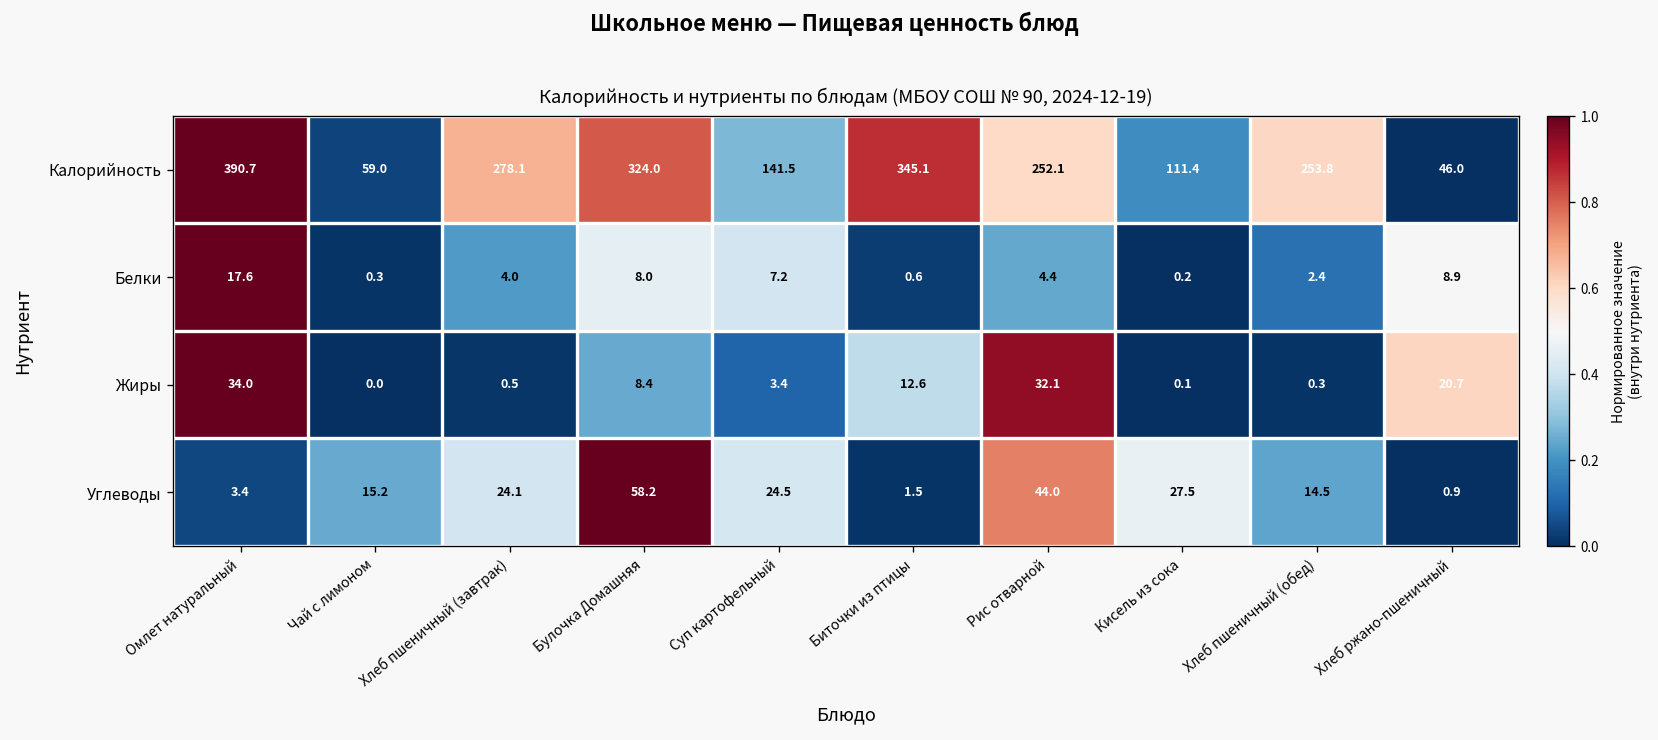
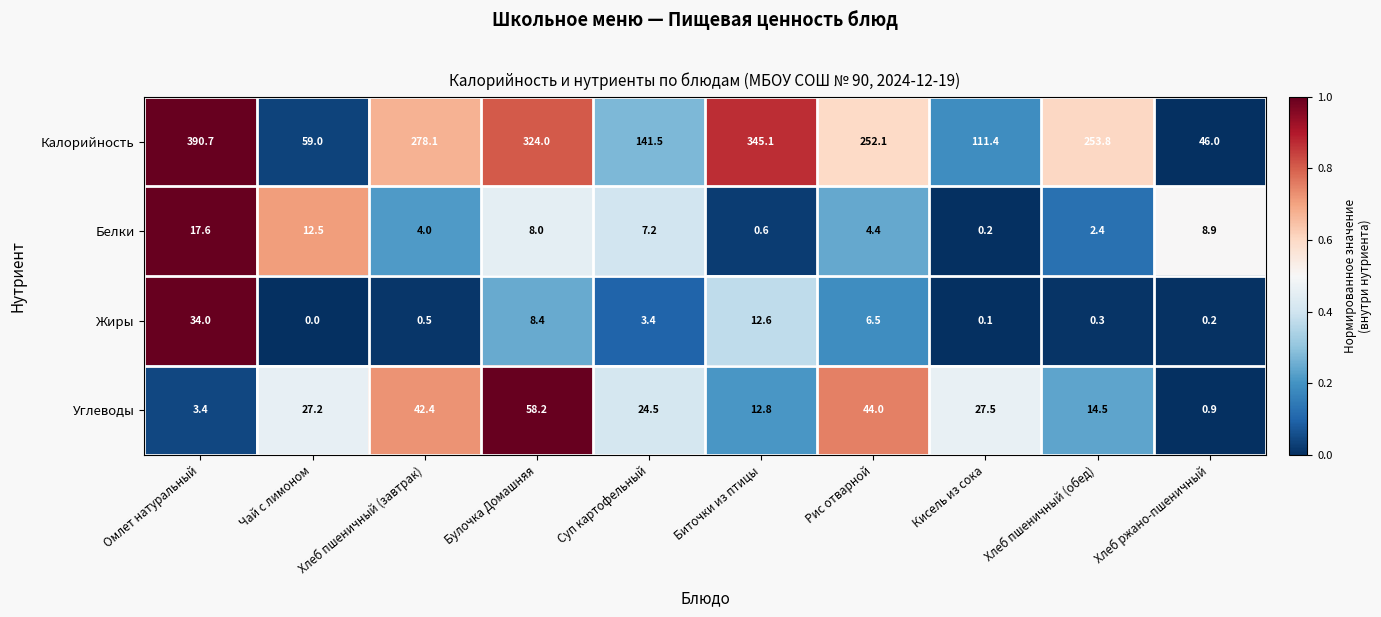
Белки, Чай с лимоном: 0.3 -> 12.5
Жиры, Рис отварной: 32.1 -> 6.5
Жиры, Хлеб ржано-пшеничный: 20.7 -> 0.2
Углеводы, Чай с лимоном: 15.2 -> 27.2
Углеводы, Хлеб пшеничный (завтрак): 24.1 -> 42.4
Углеводы, Биточки из птицы: 1.5 -> 12.8
